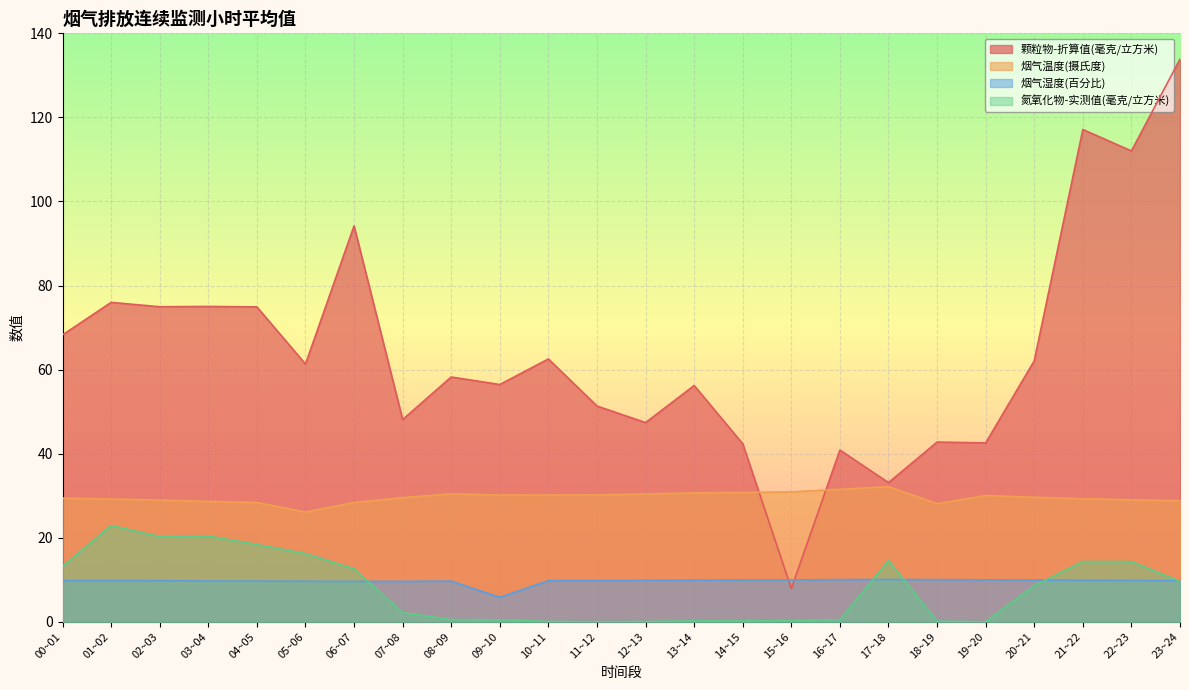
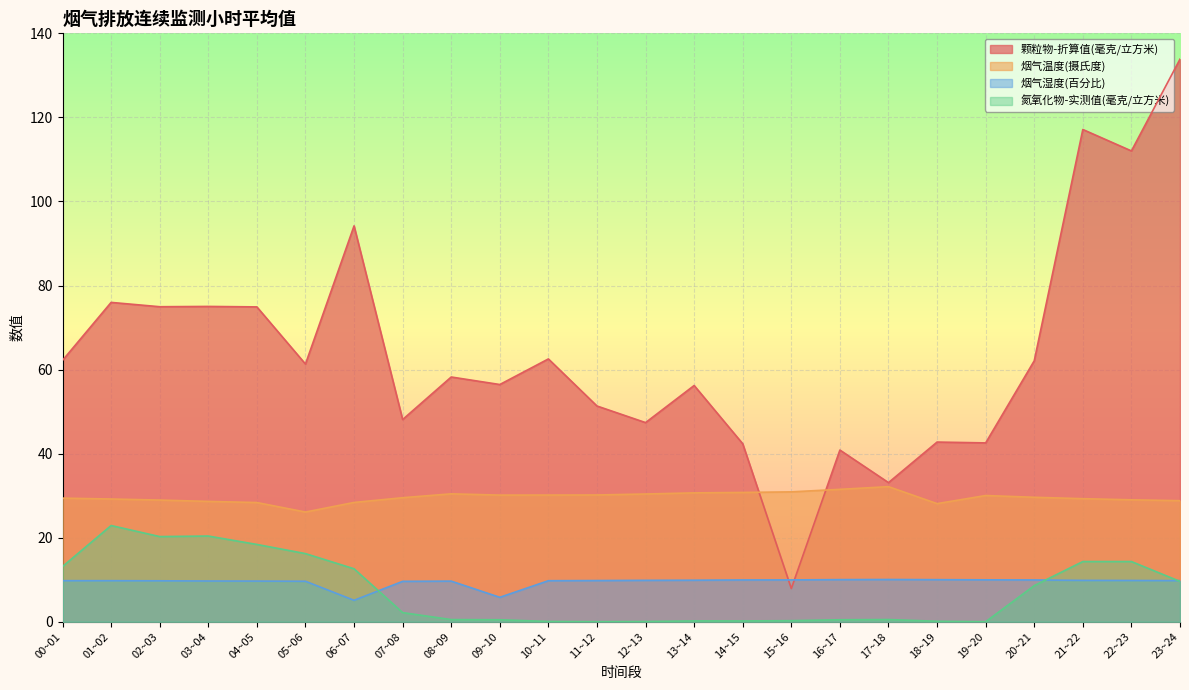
颗粒物-折算值(毫克/立方米), 00~01: 68 -> 62
烟气湿度(百分比), 06~07: 10 -> 5
氮氧化物-实测值(毫克/立方米), 17~18: 15 -> 1
